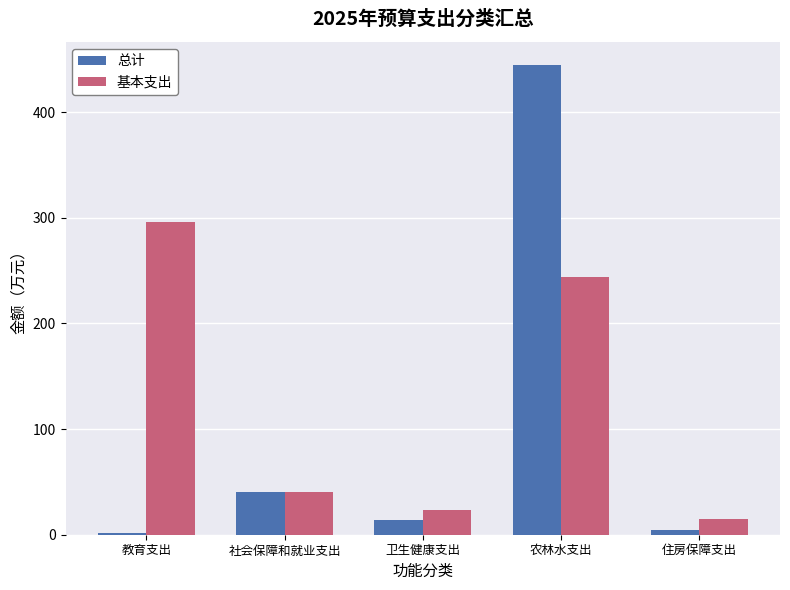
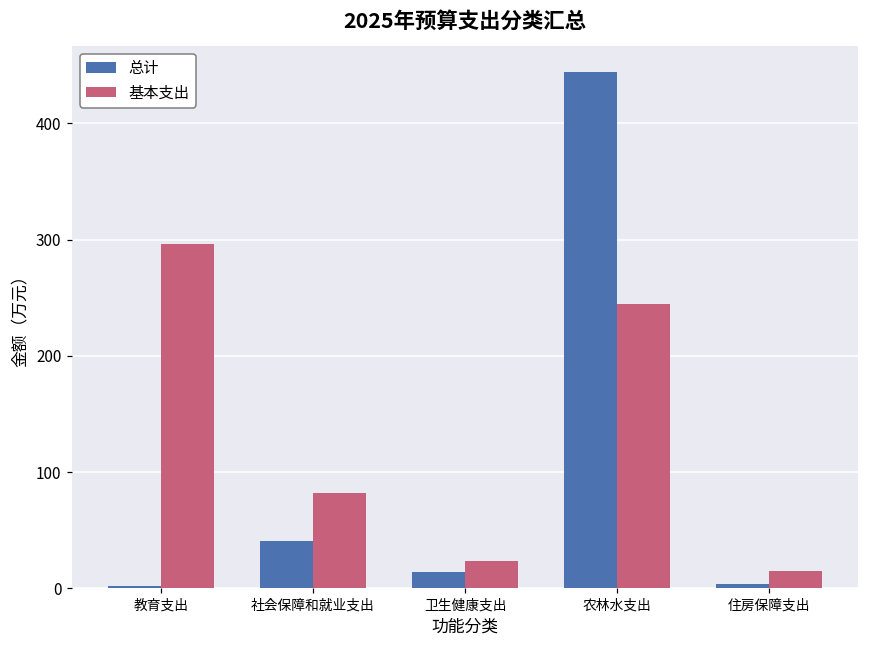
基本支出, 社会保障和就业支出: 41 -> 82
